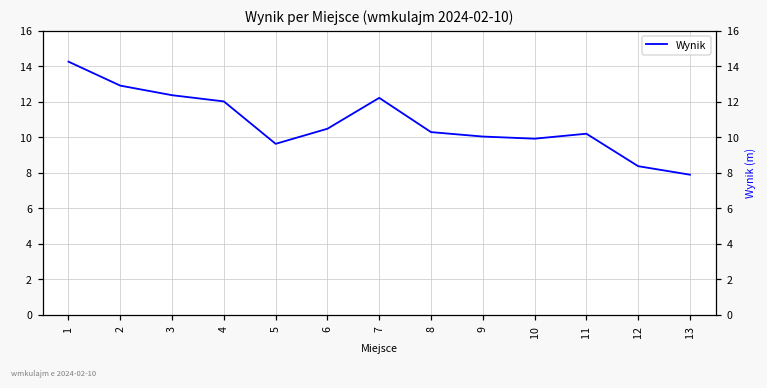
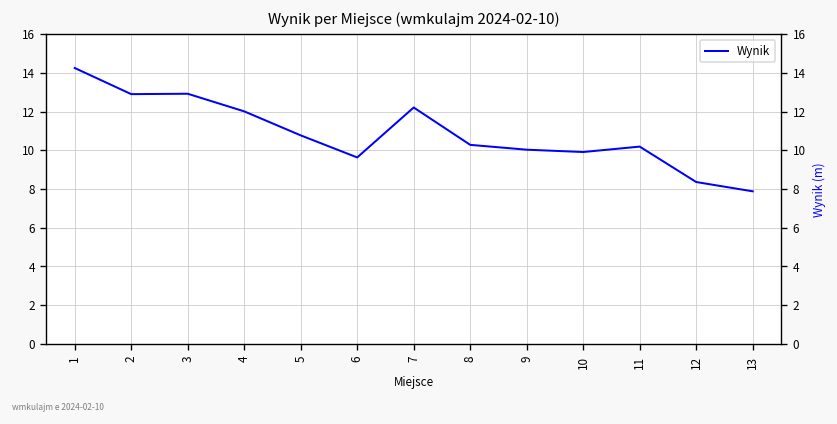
3: 12.4 -> 12.9
5: 9.6 -> 10.8
6: 10.5 -> 9.6
